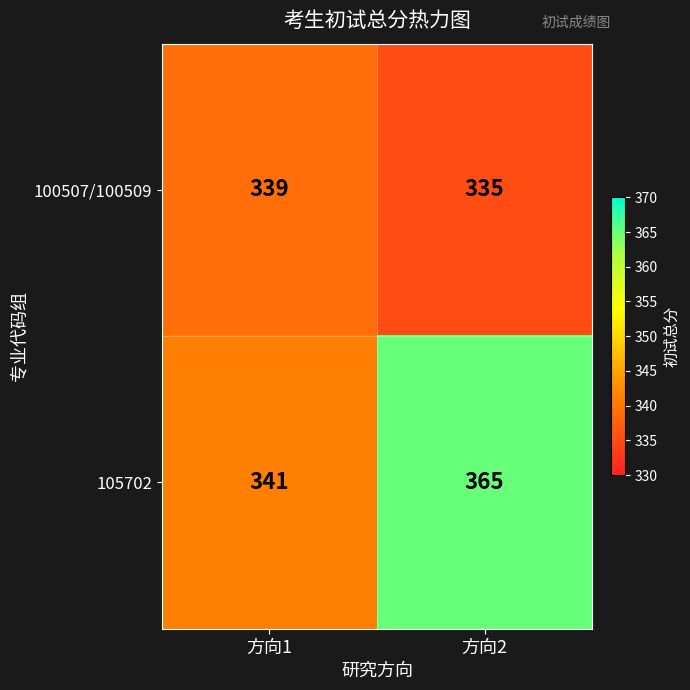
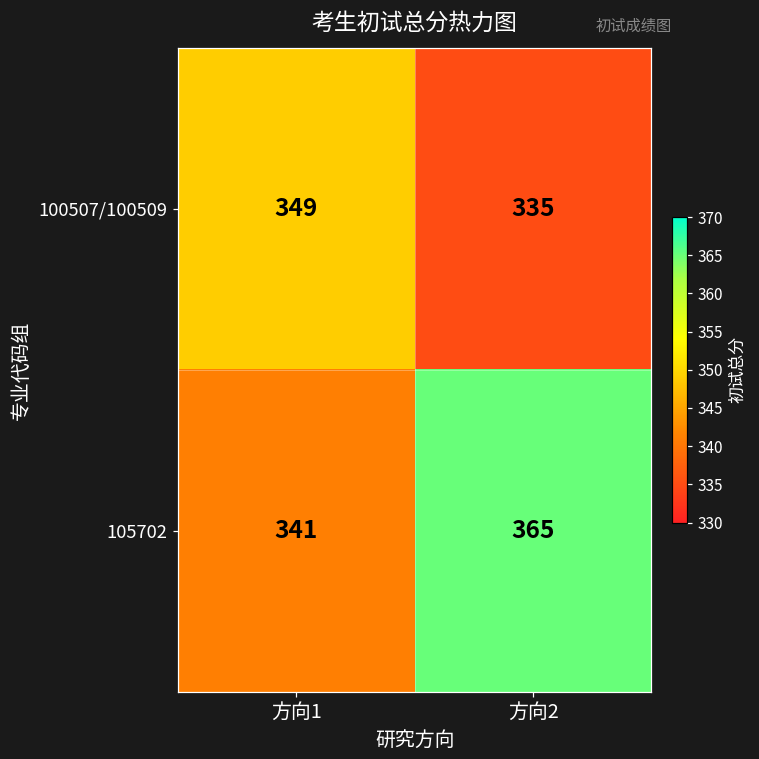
100507/100509, 方向1: 339 -> 349
